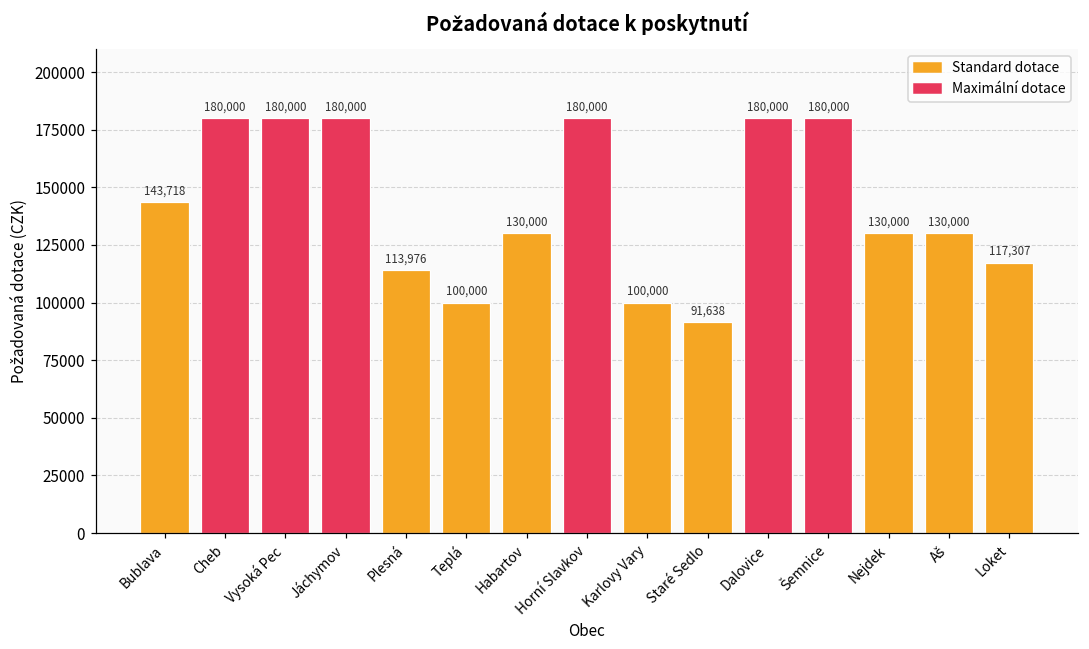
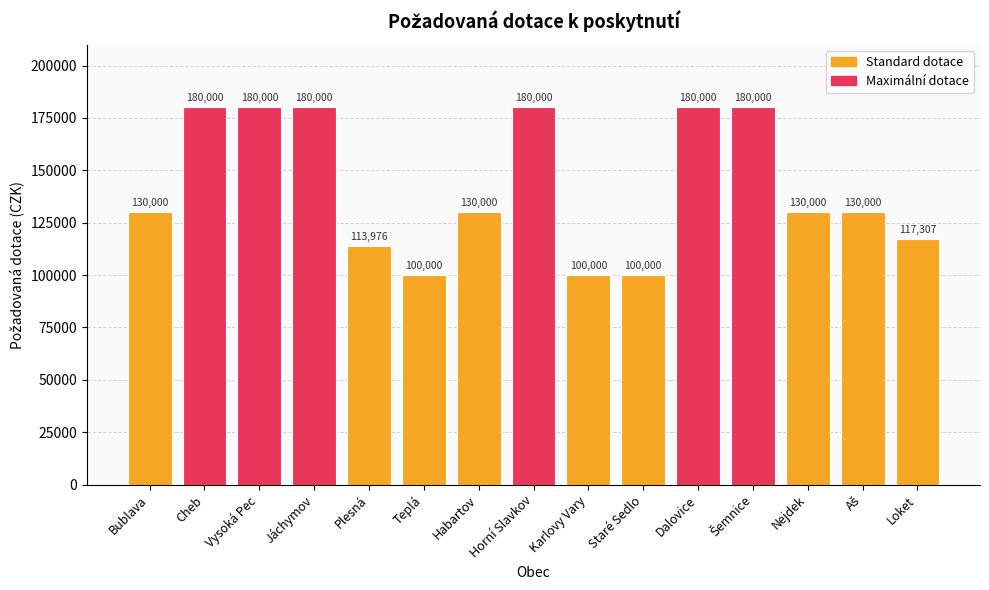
Bublava: 143,718 -> 130,000
Staré Sedlo: 91,638 -> 100,000
